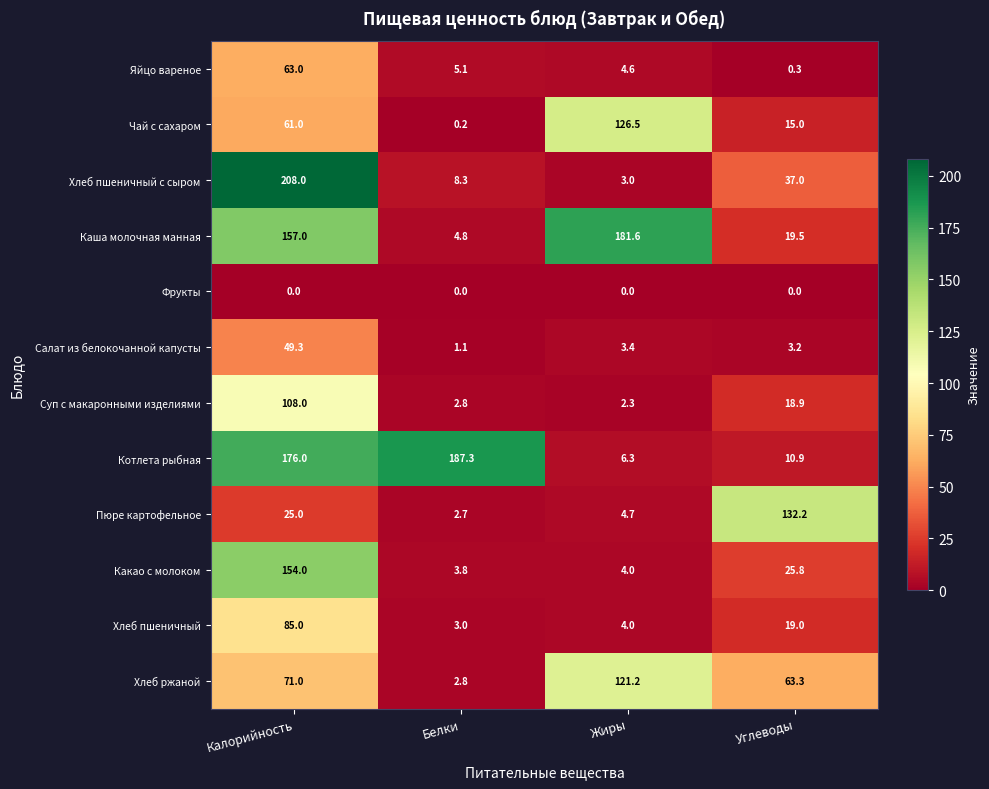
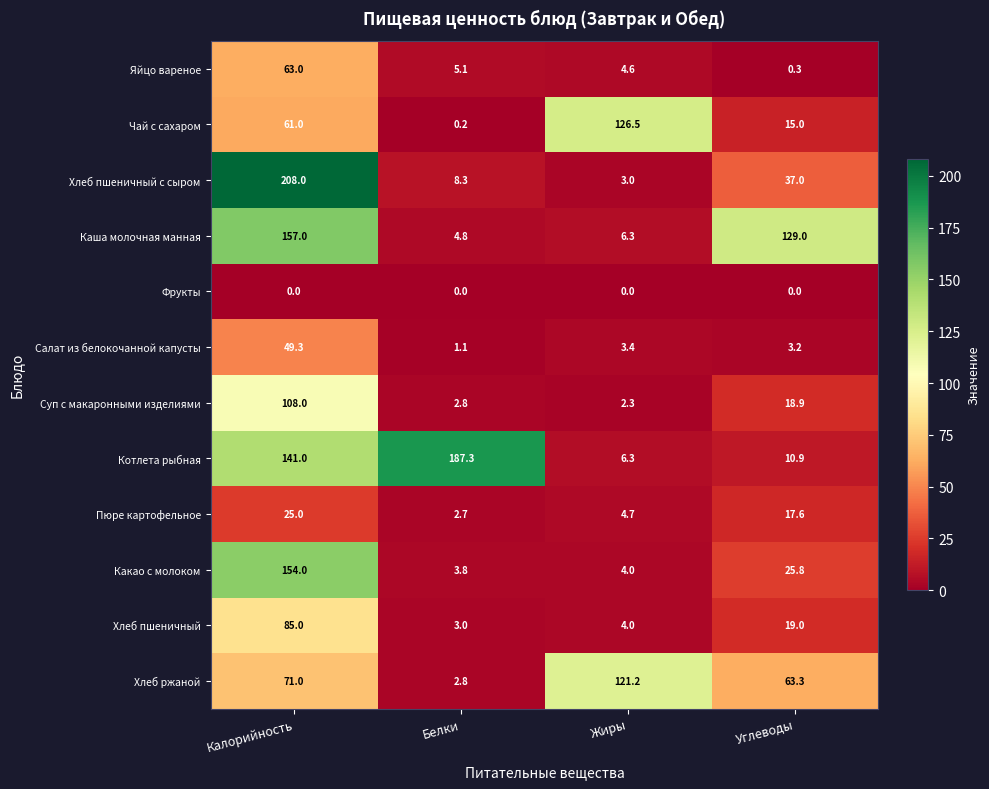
Каша молочная манная, Жиры: 181.6 -> 6.3
Каша молочная манная, Углеводы: 19.5 -> 129.0
Котлета рыбная, Калорийность: 176.0 -> 141.0
Пюре картофельное, Углеводы: 132.2 -> 17.6
